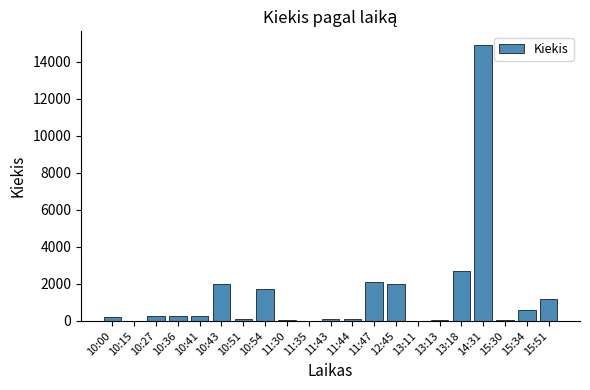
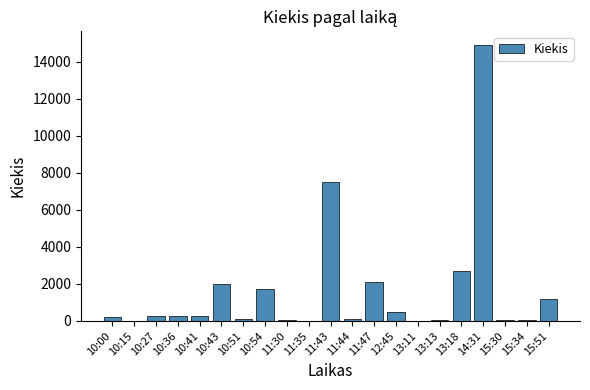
11:43: 100 -> 7500
12:45: 2000 -> 500
15:34: 600 -> 100
